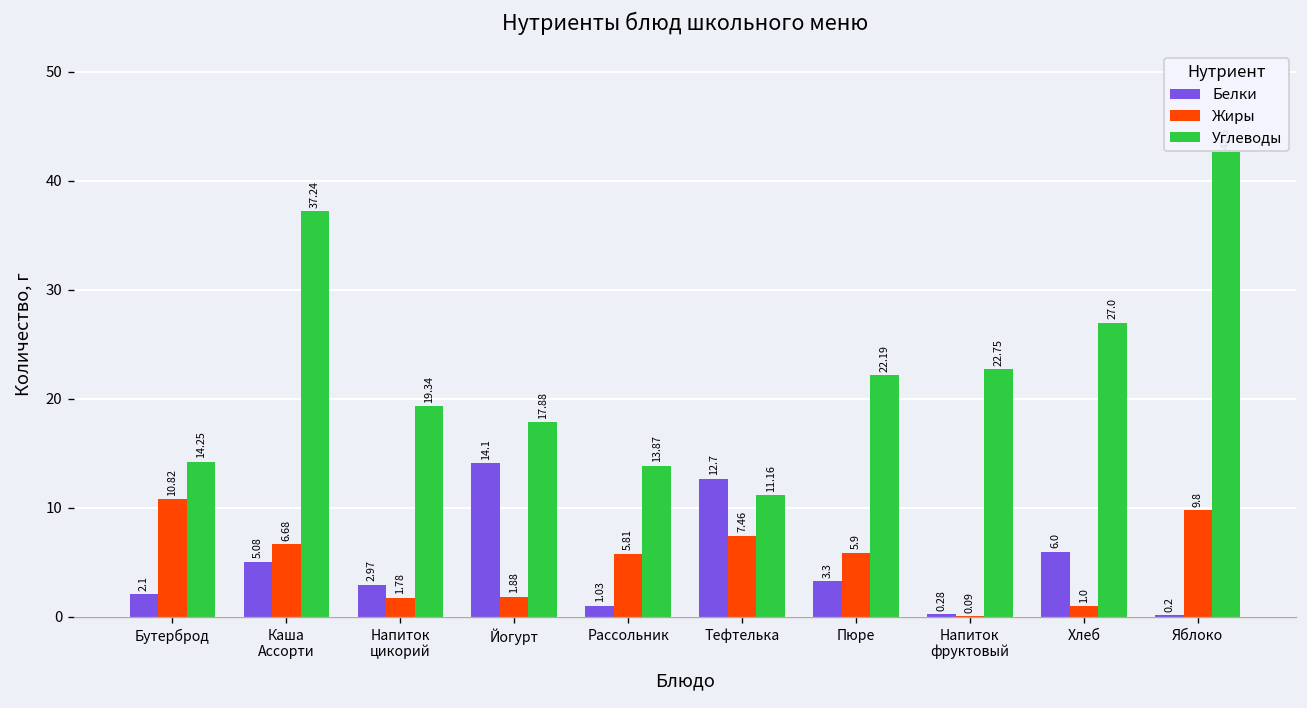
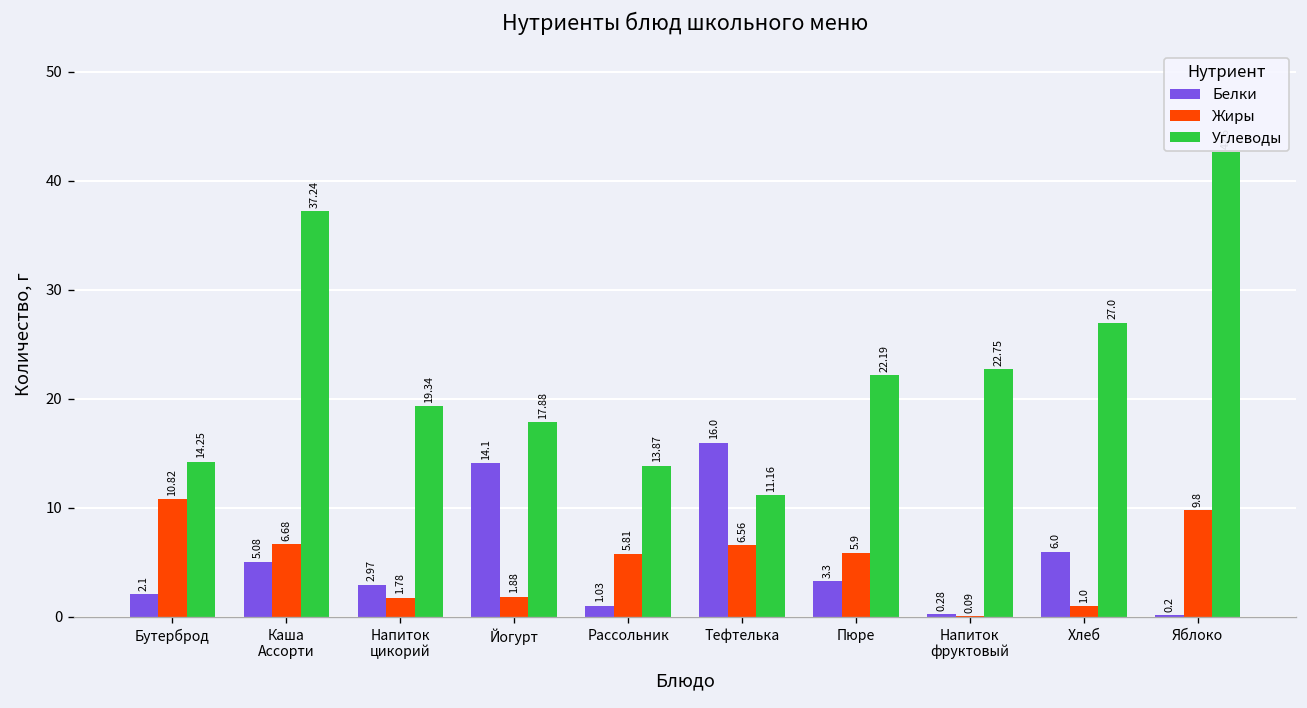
Белки, Тефтелька: 12.7 -> 16.0
Жиры, Тефтелька: 7.46 -> 6.56
